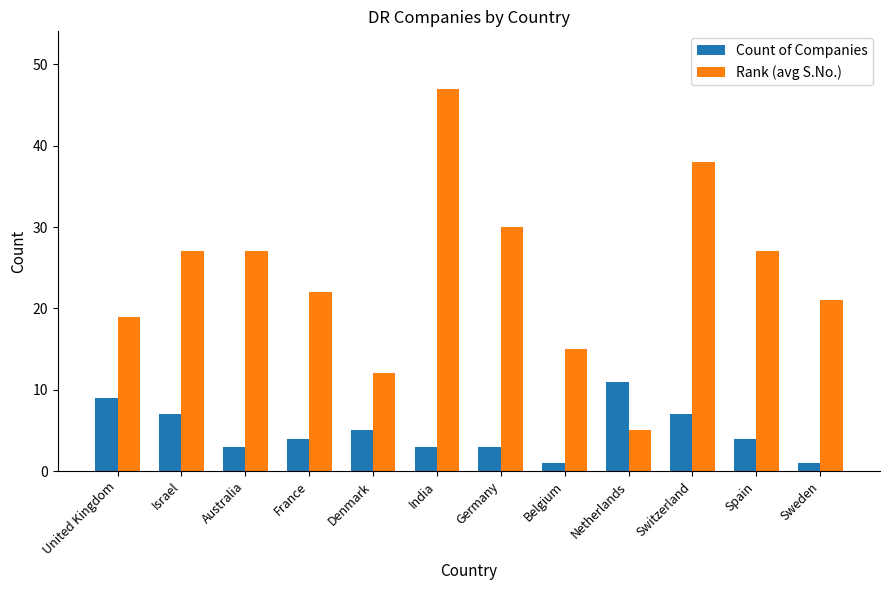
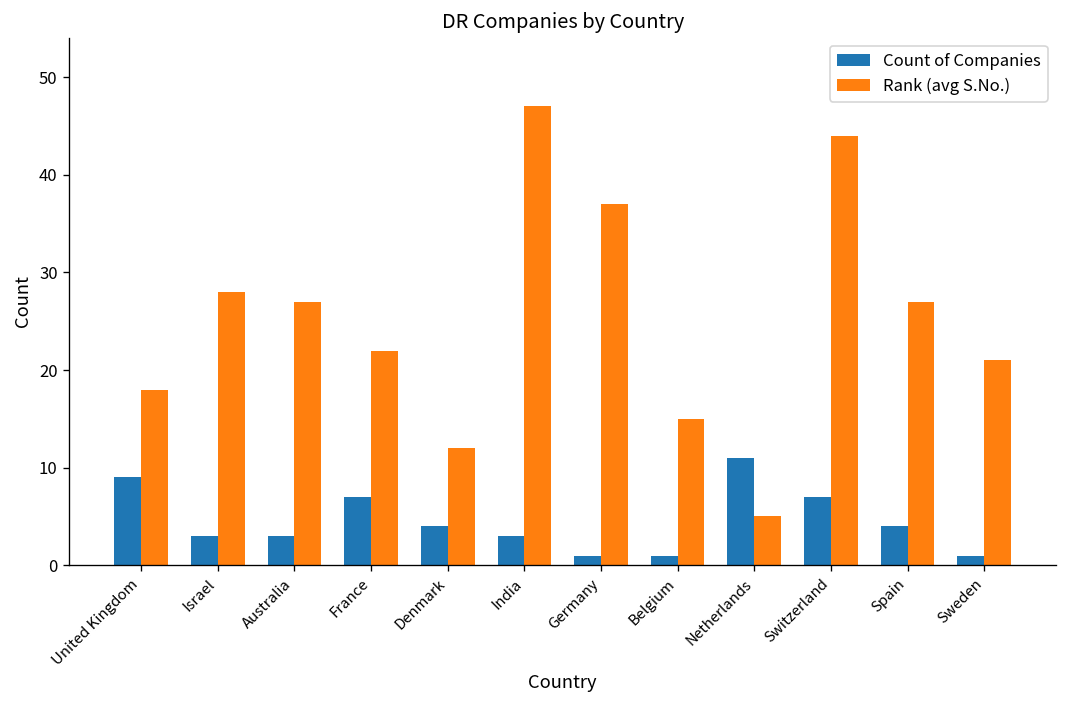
Rank (avg S.No.), United Kingdom: 19 -> 18
Count of Companies, Israel: 7 -> 3
Rank (avg S.No.), Israel: 27 -> 28
Count of Companies, France: 4 -> 7
Count of Companies, Denmark: 5 -> 4
Count of Companies, Germany: 3 -> 1
Rank (avg S.No.), Germany: 30 -> 37
Rank (avg S.No.), Switzerland: 38 -> 44
